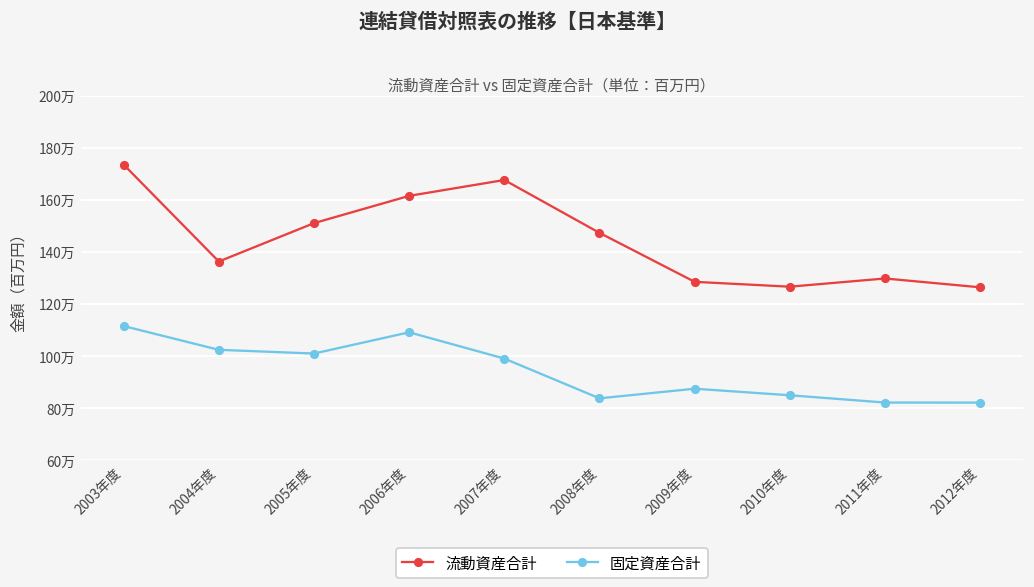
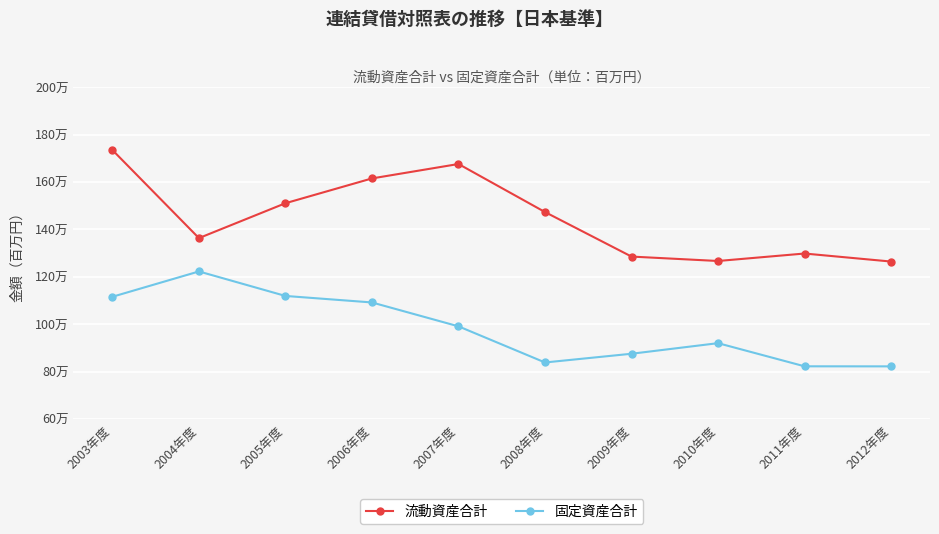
固定資産合計, 2004年度: 102万 -> 122万
固定資産合計, 2005年度: 101万 -> 112万
固定資産合計, 2010年度: 85万 -> 92万
